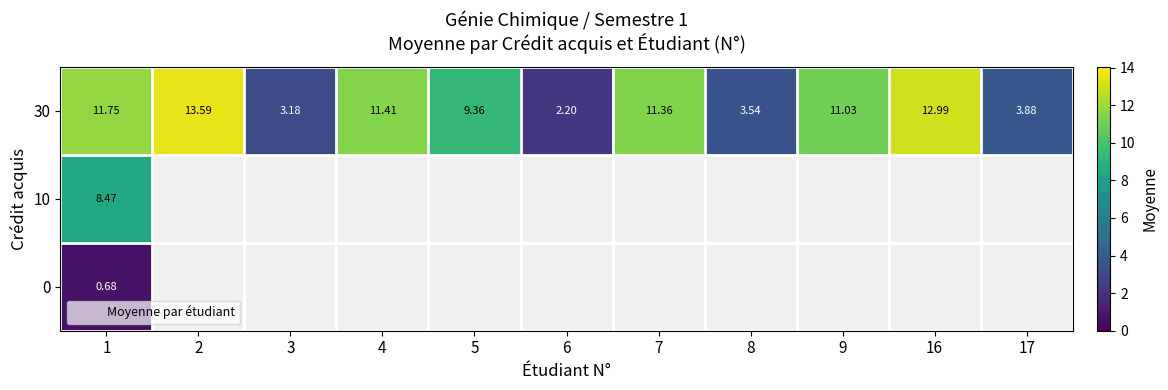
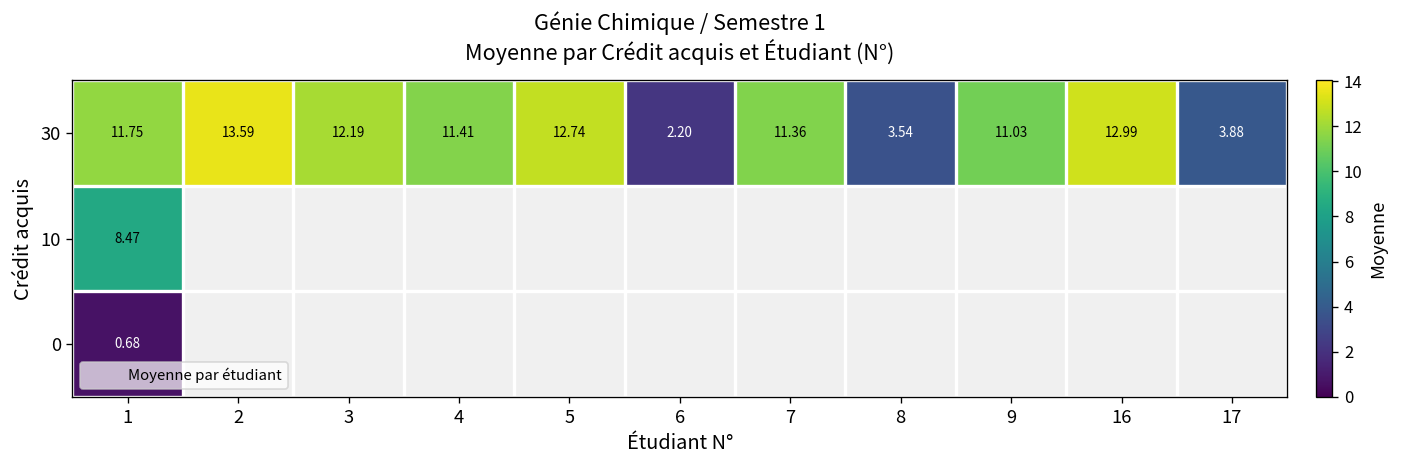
30, 3: 3.18 -> 12.19
30, 5: 9.36 -> 12.74
